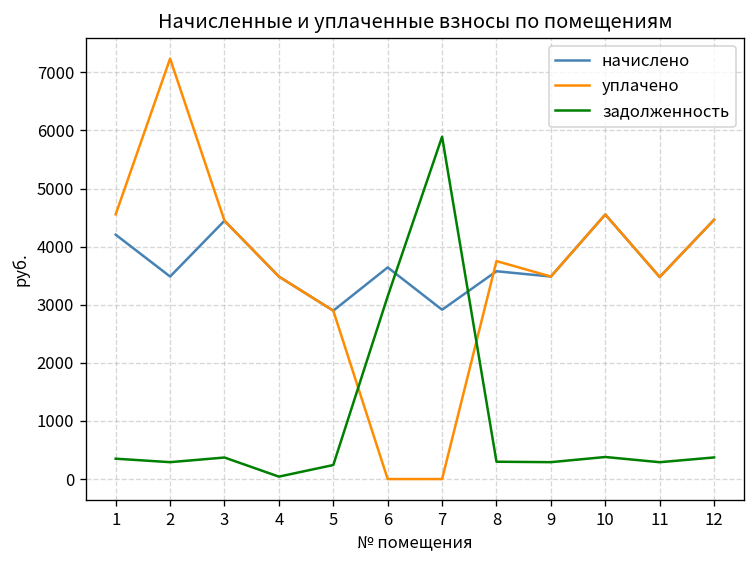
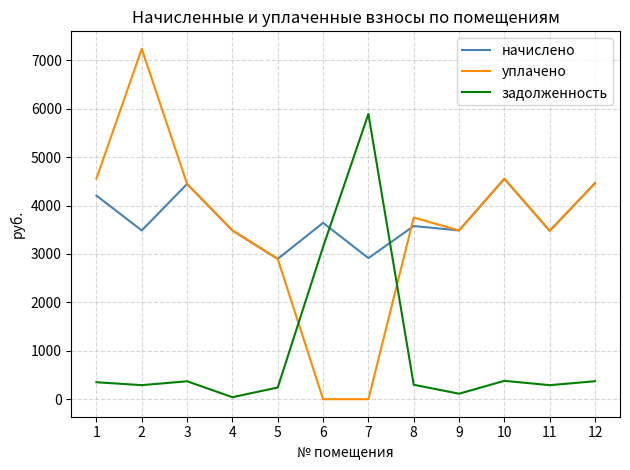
задолженность, 9: 300 -> 100
